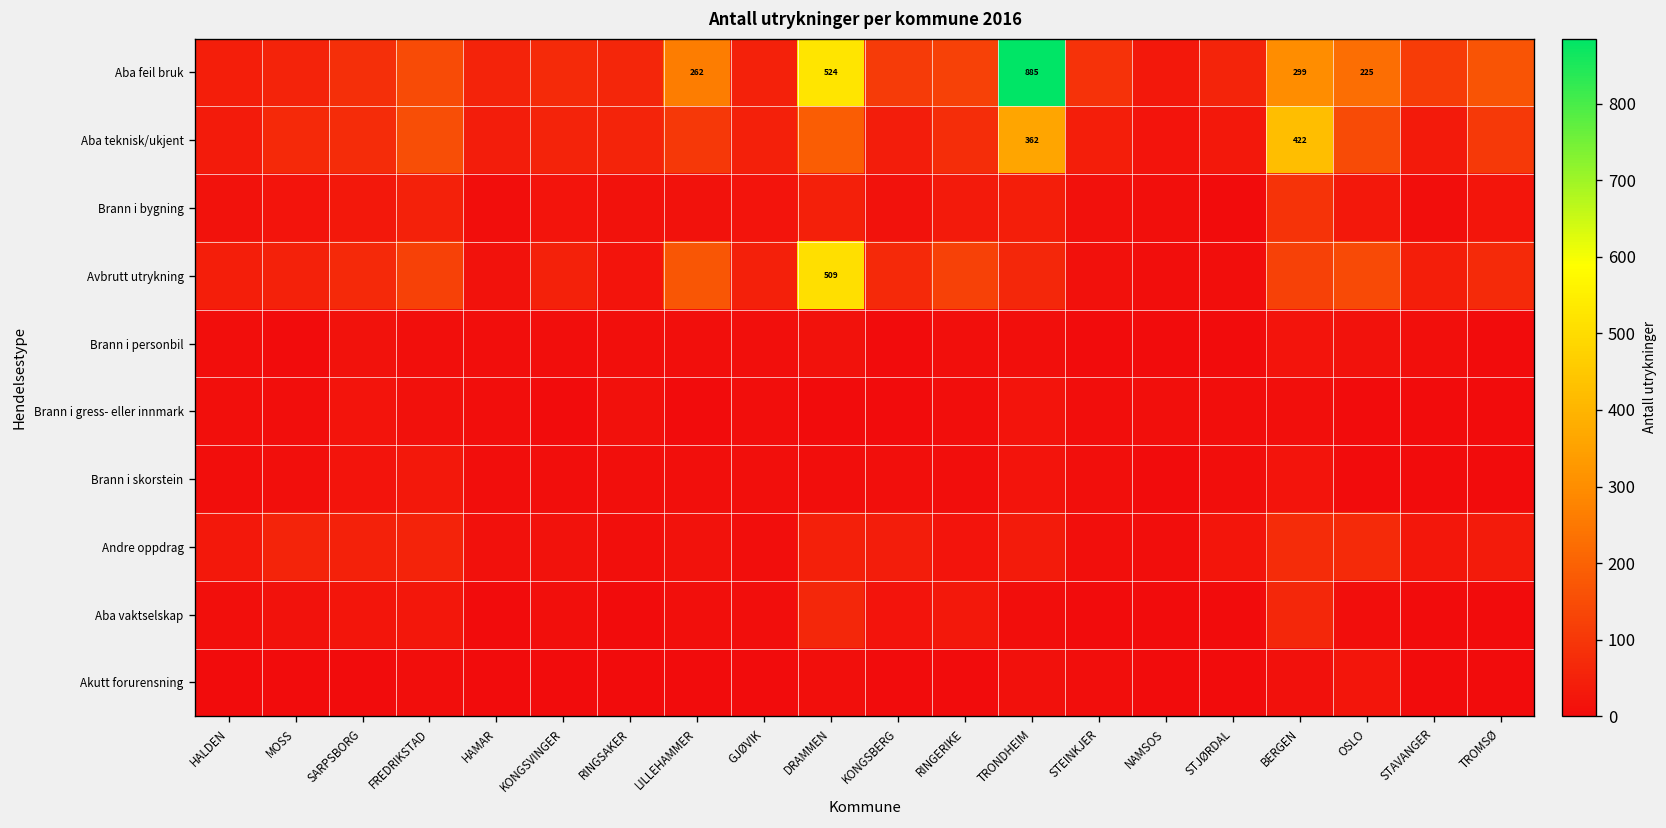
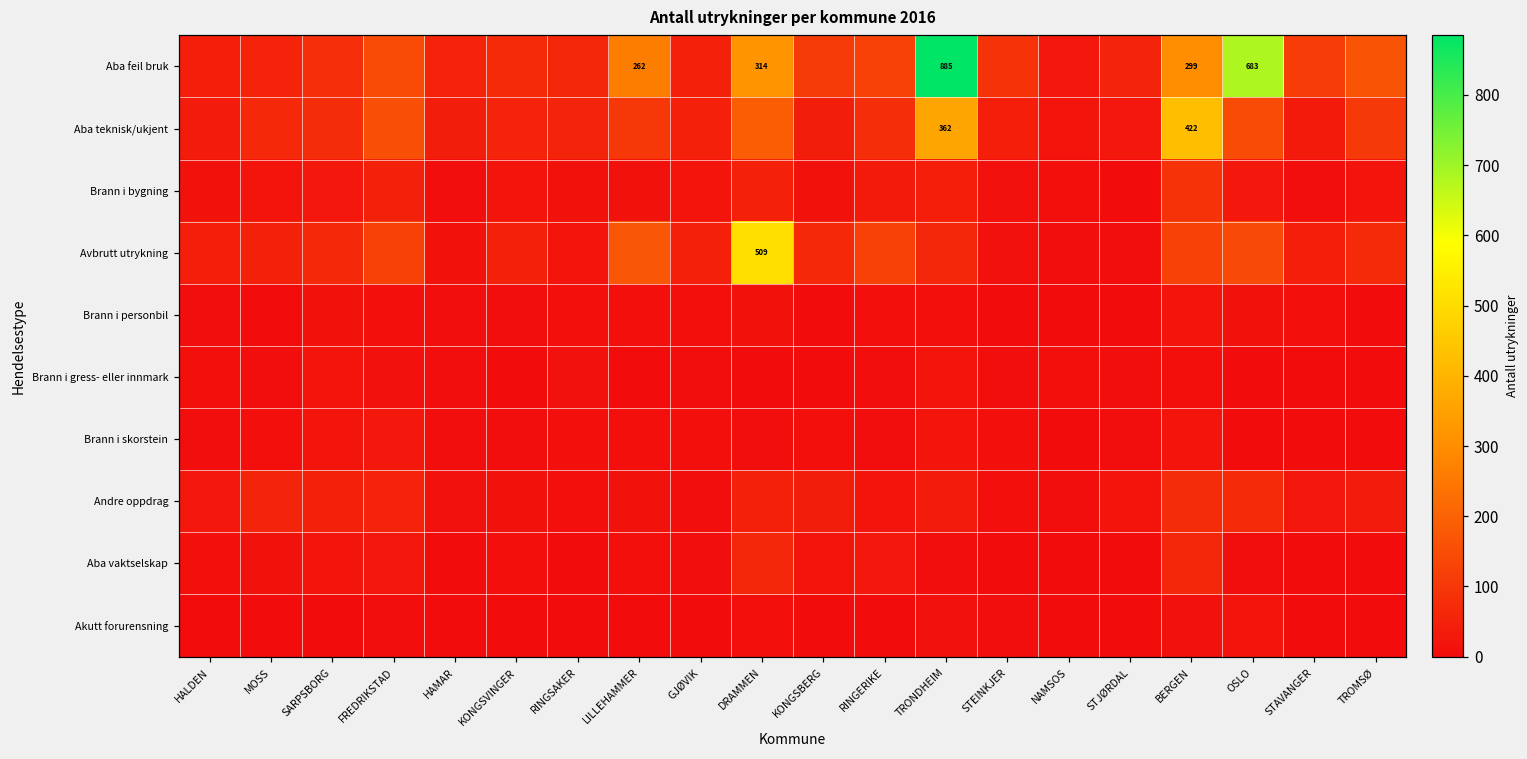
Aba feil bruk, DRAMMEN: 524 -> 314
Aba feil bruk, OSLO: 225 -> 683
